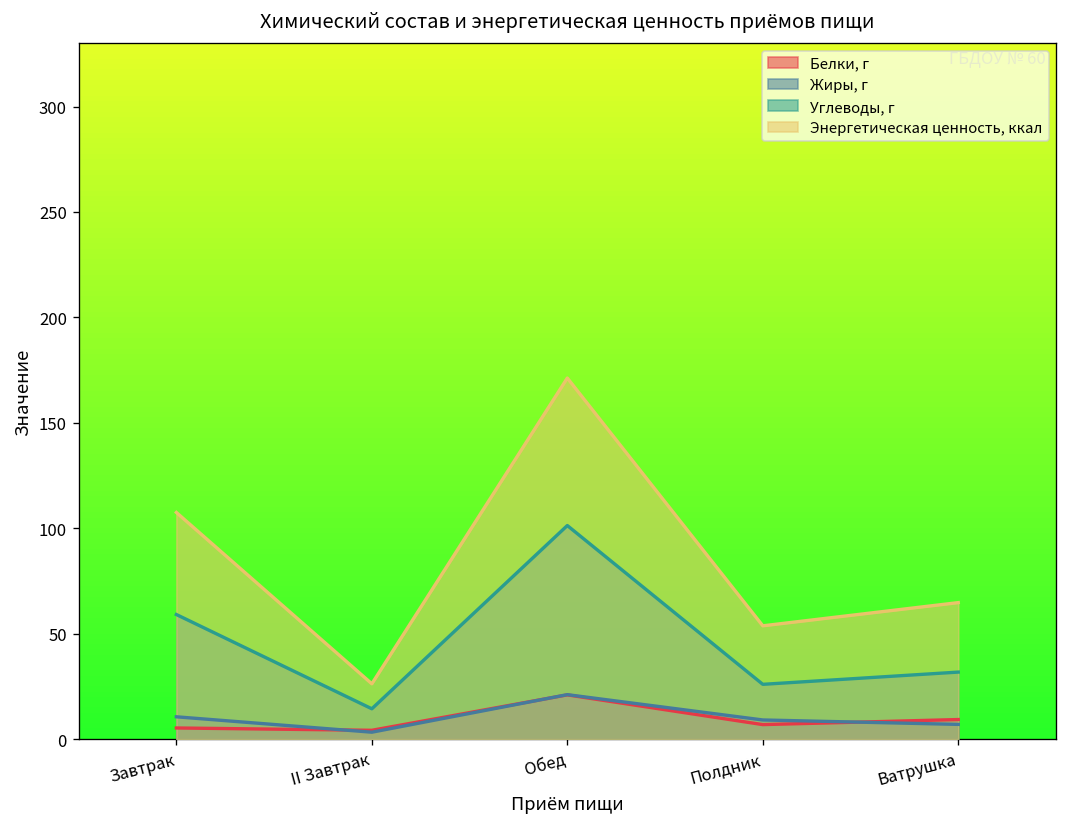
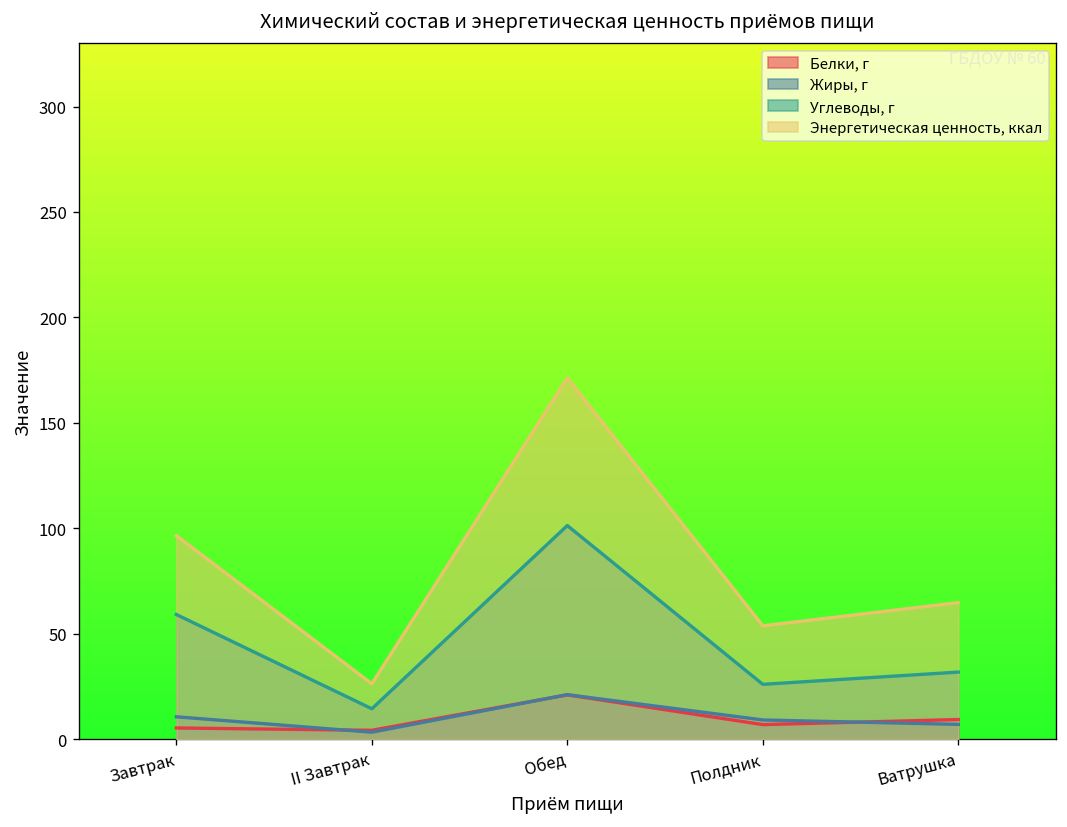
Энергетическая ценность, ккал, Завтрак: 108 -> 97
